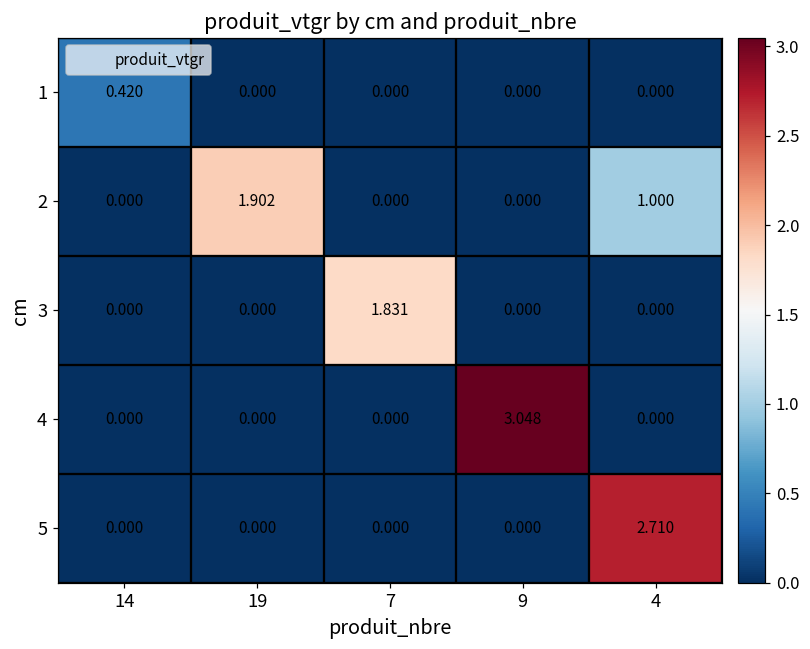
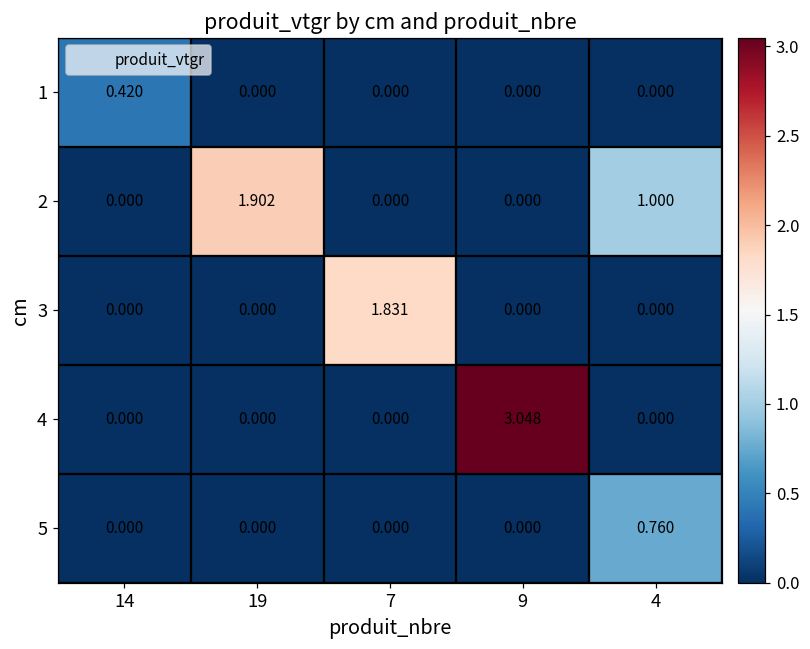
5, 4: 2.710 -> 0.760
